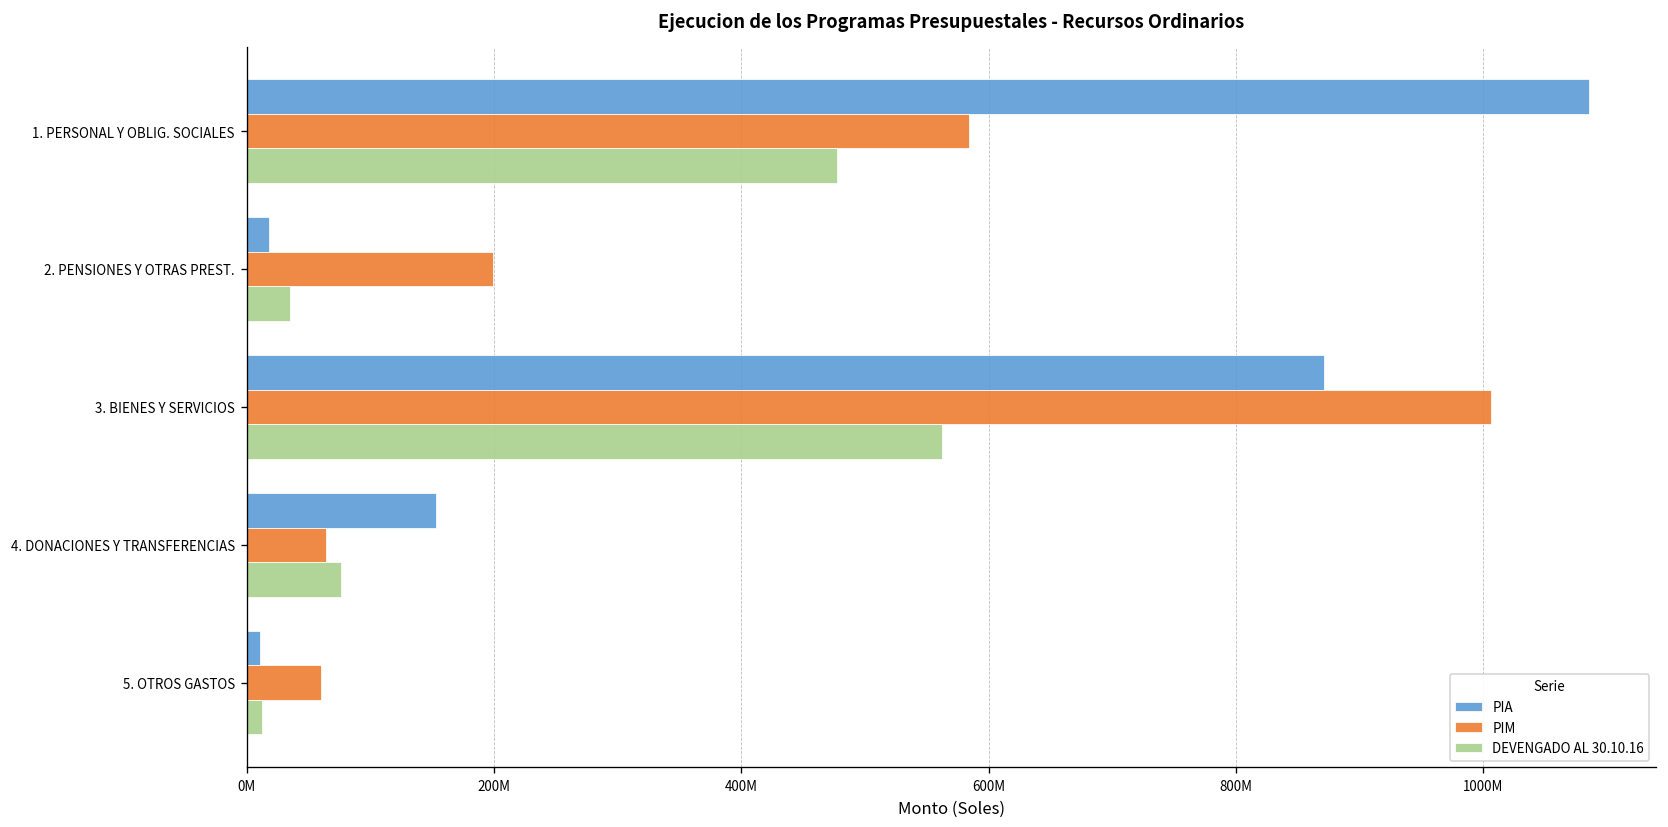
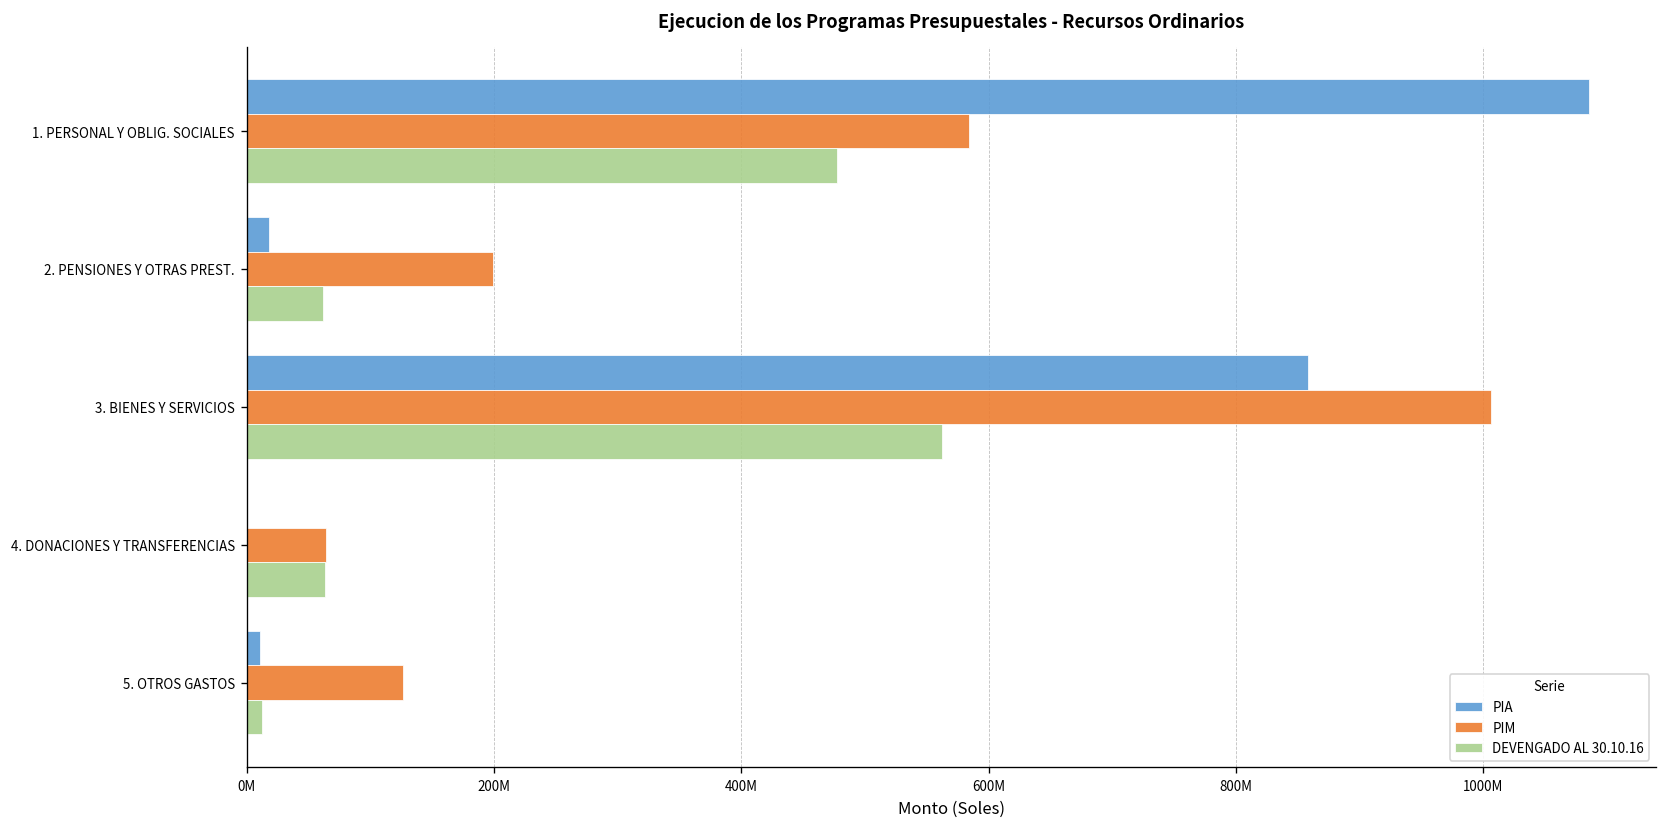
DEVENGADO AL 30.10.16, 2. PENSIONES Y OTRAS PREST.: 35000000 -> 62000000
PIA, 3. BIENES Y SERVICIOS: 871000000 -> 858000000
PIA, 4. DONACIONES Y TRANSFERENCIAS: 153000000 -> 0
DEVENGADO AL 30.10.16, 4. DONACIONES Y TRANSFERENCIAS: 76000000 -> 64000000
PIM, 5. OTROS GASTOS: 60000000 -> 126000000
